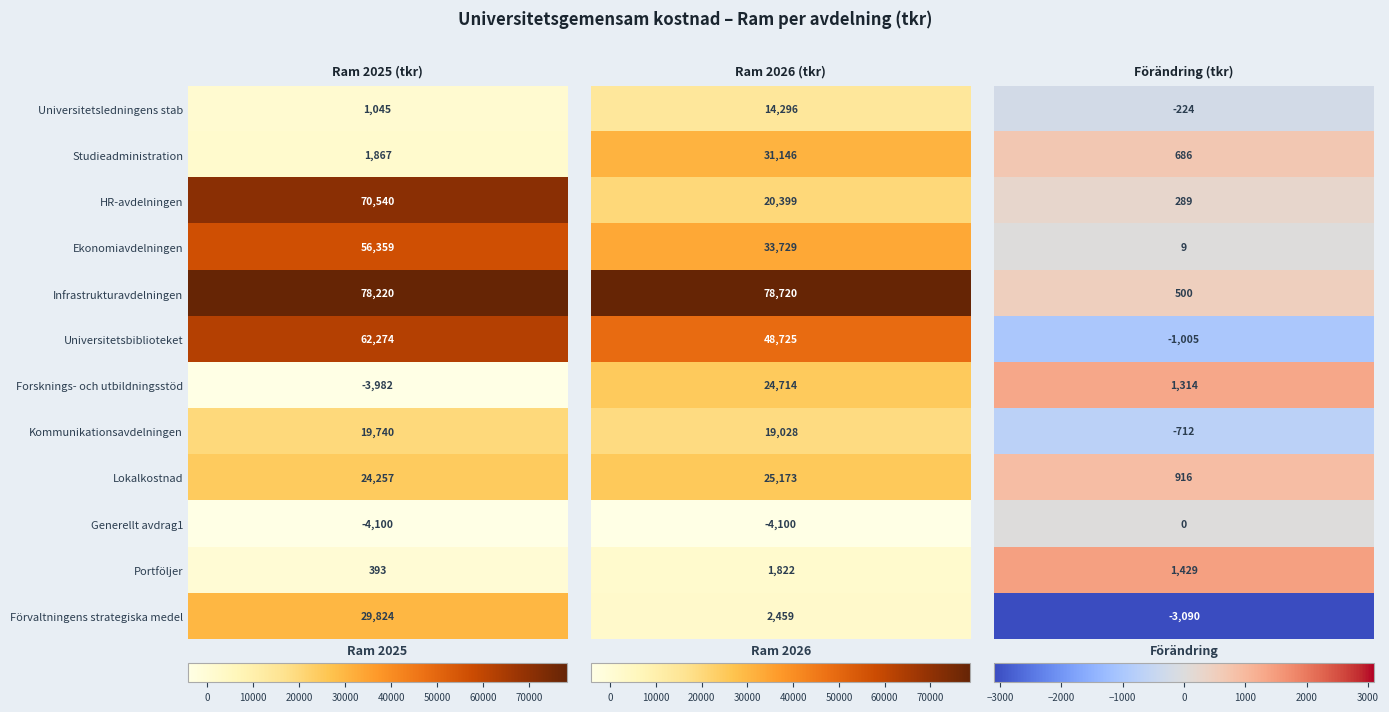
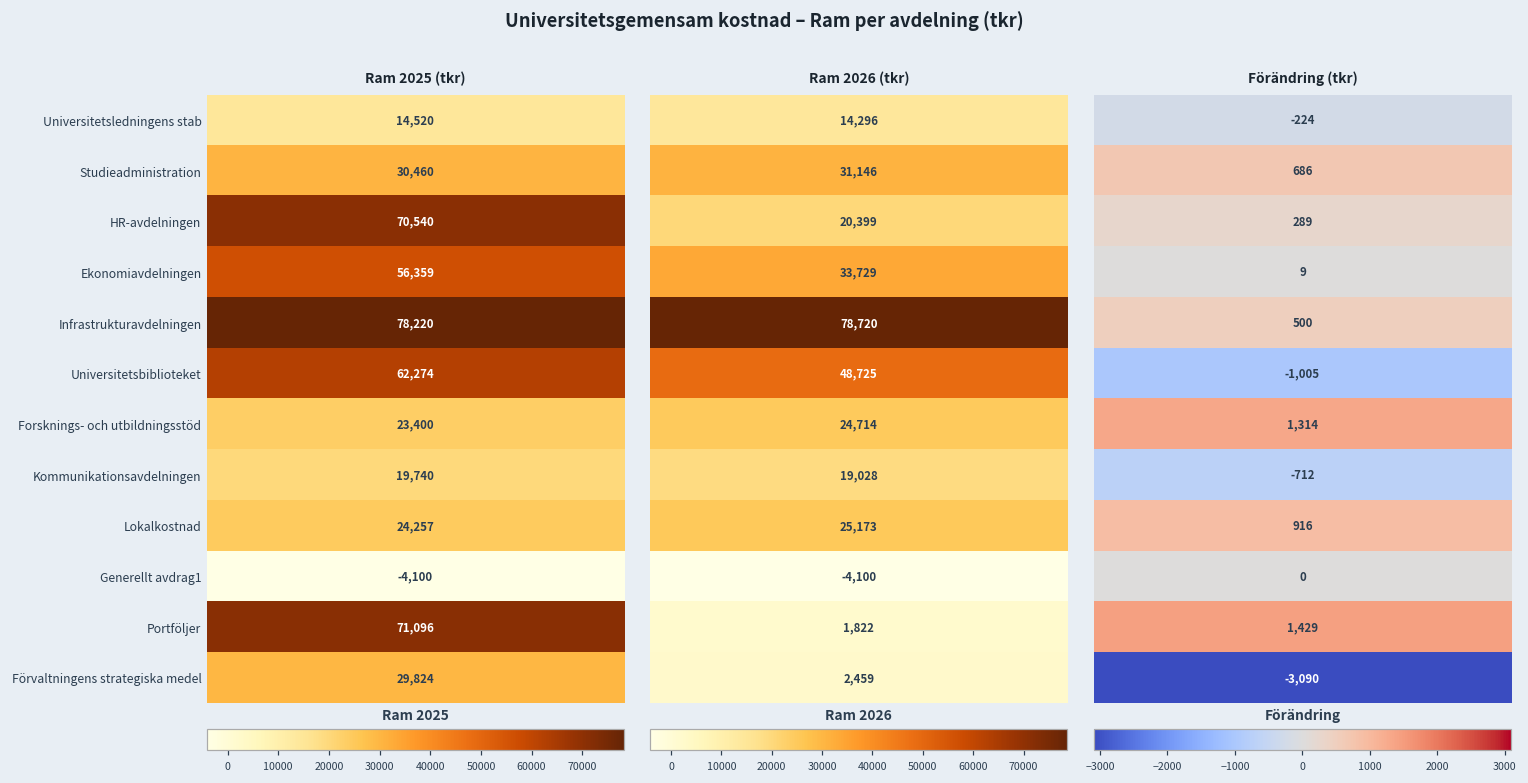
Ram 2025 (tkr), Universitetsledningens stab, Ram 2025: 1,045 -> 14,520
Ram 2025 (tkr), Studieadministration, Ram 2025: 1,867 -> 30,460
Ram 2025 (tkr), Forsknings- och utbildningsstöd, Ram 2025: -3,982 -> 23,400
Ram 2025 (tkr), Portföljer, Ram 2025: 393 -> 71,096
